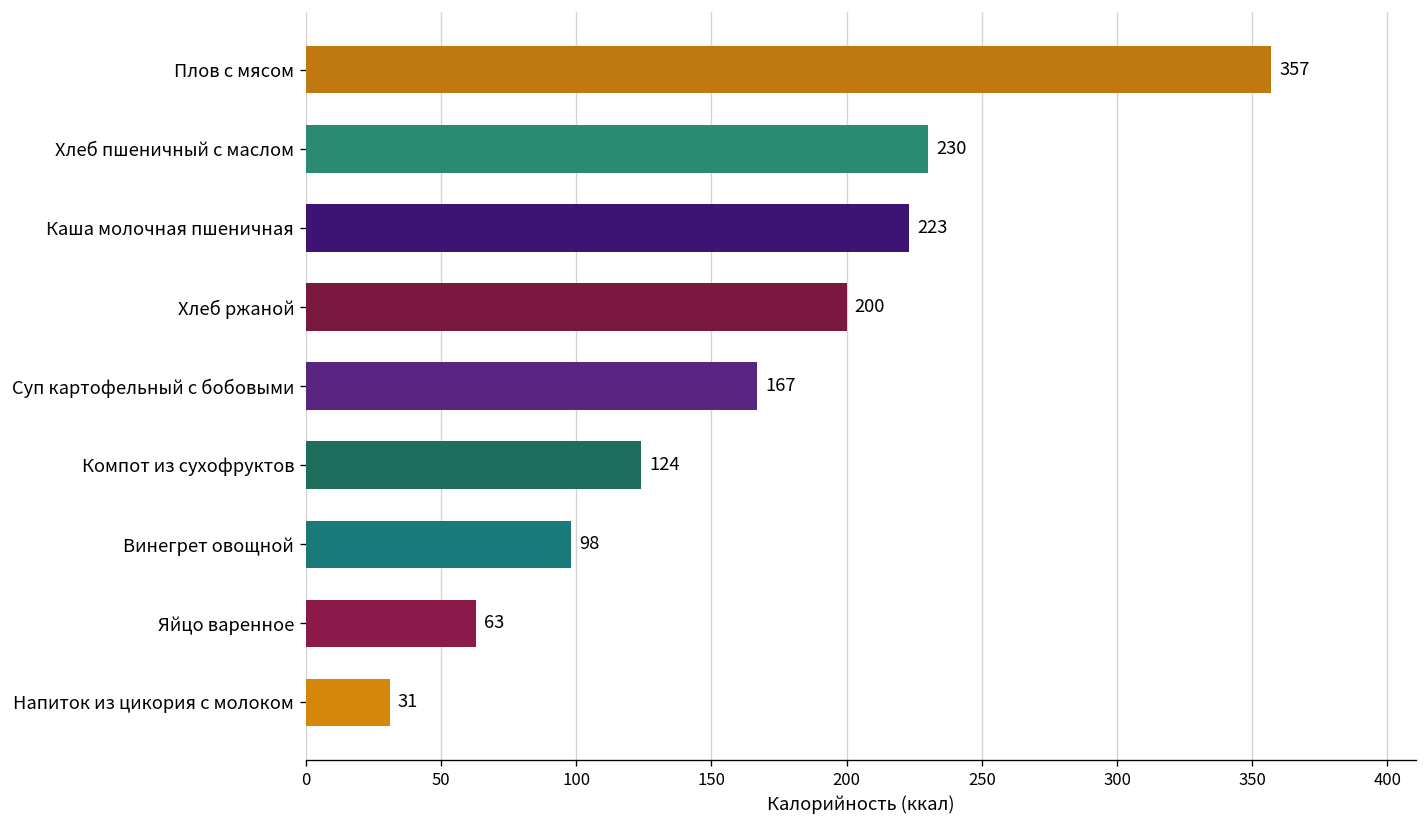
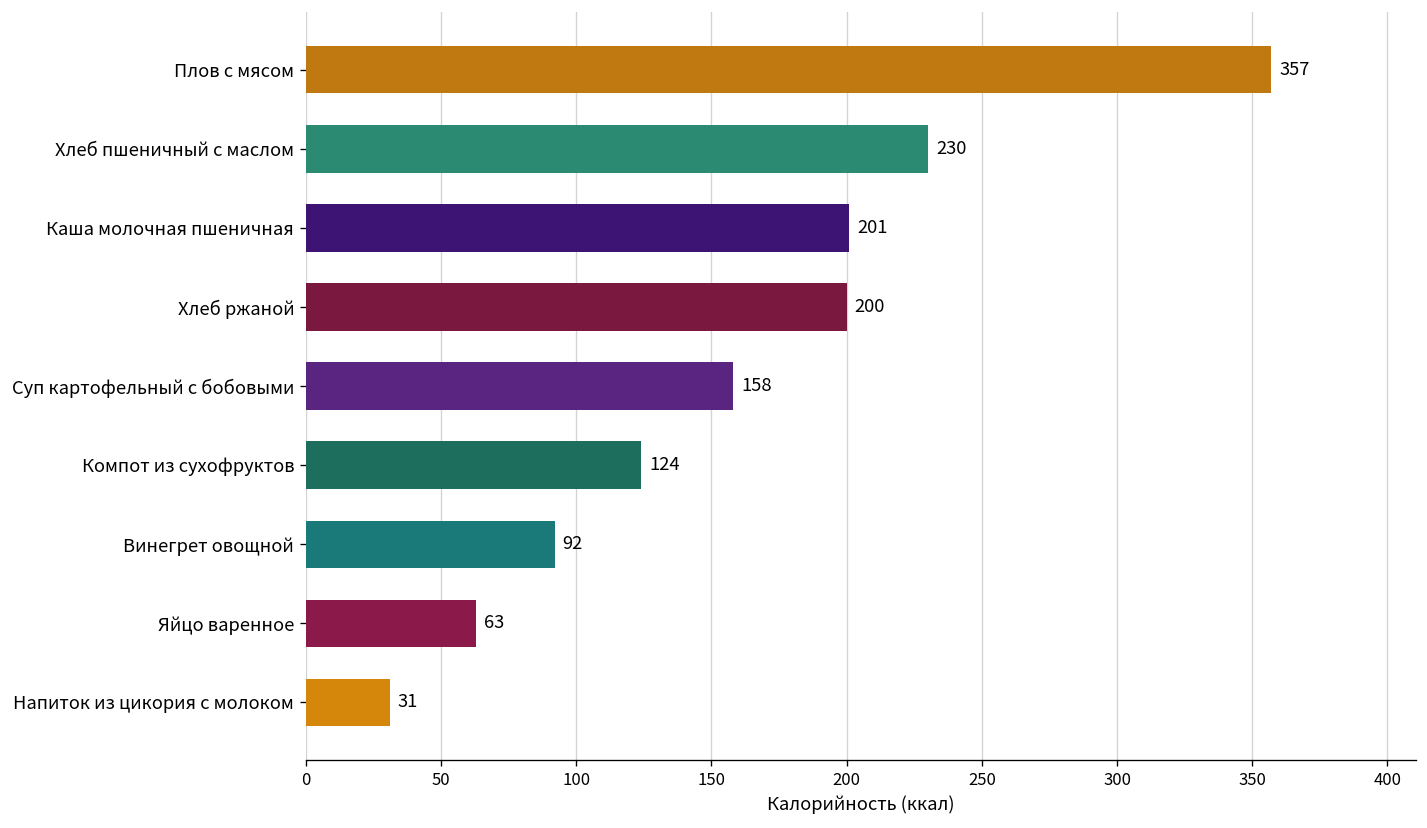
Каша молочная пшеничная: 223 -> 201
Суп картофельный с бобовыми: 167 -> 158
Винегрет овощной: 98 -> 92
